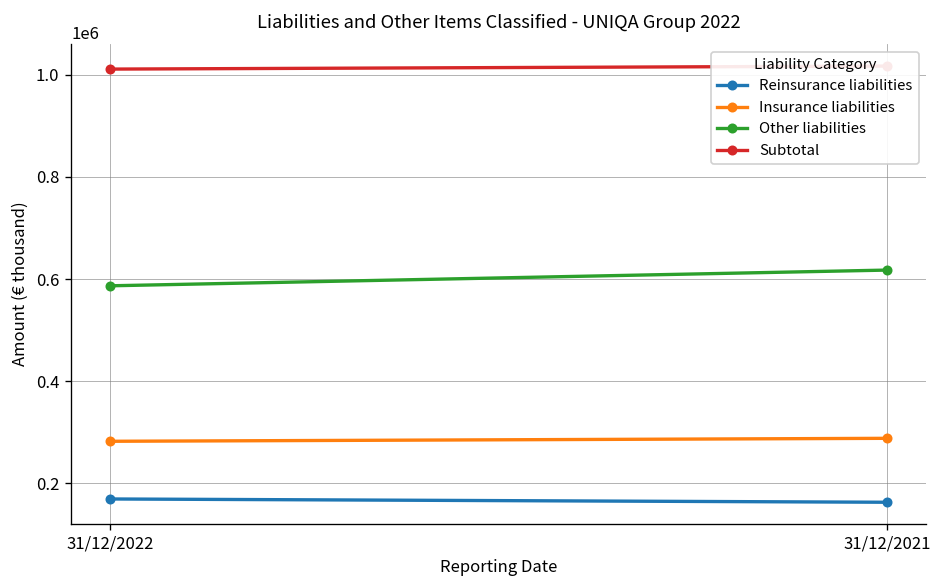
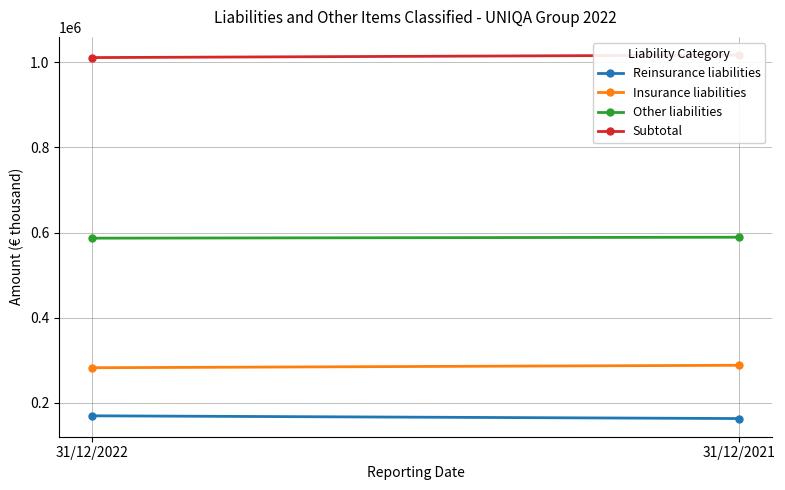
Other liabilities, 31/12/2021: 620000 -> 590000
